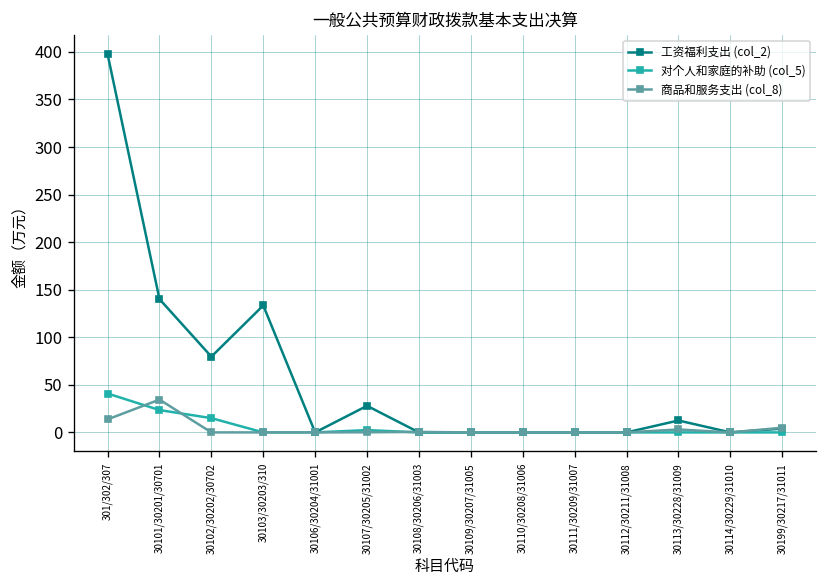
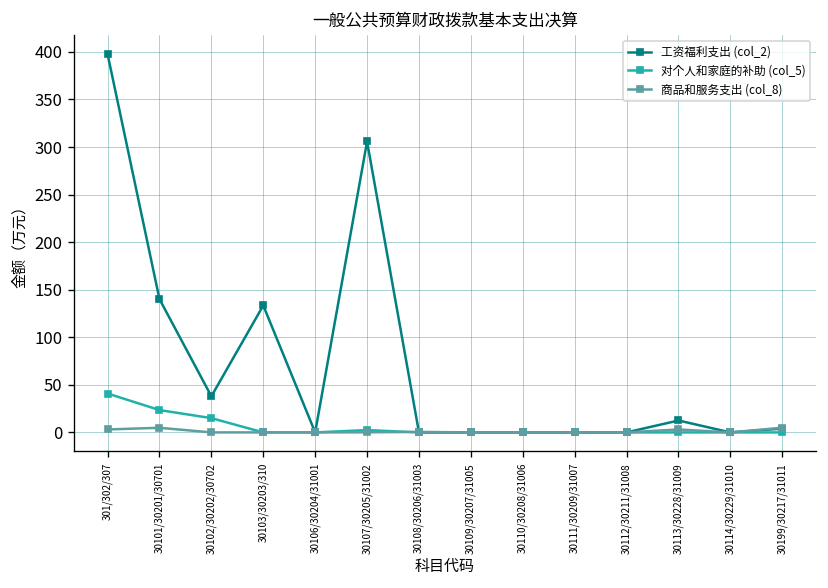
商品和服务支出 (col_8), 301/302/307: 10 -> 0
商品和服务支出 (col_8), 30101/30201/30701: 30 -> 0
工资福利支出 (col_2), 30102/30202/30702: 80 -> 40
工资福利支出 (col_2), 30107/30205/31002: 30 -> 310
